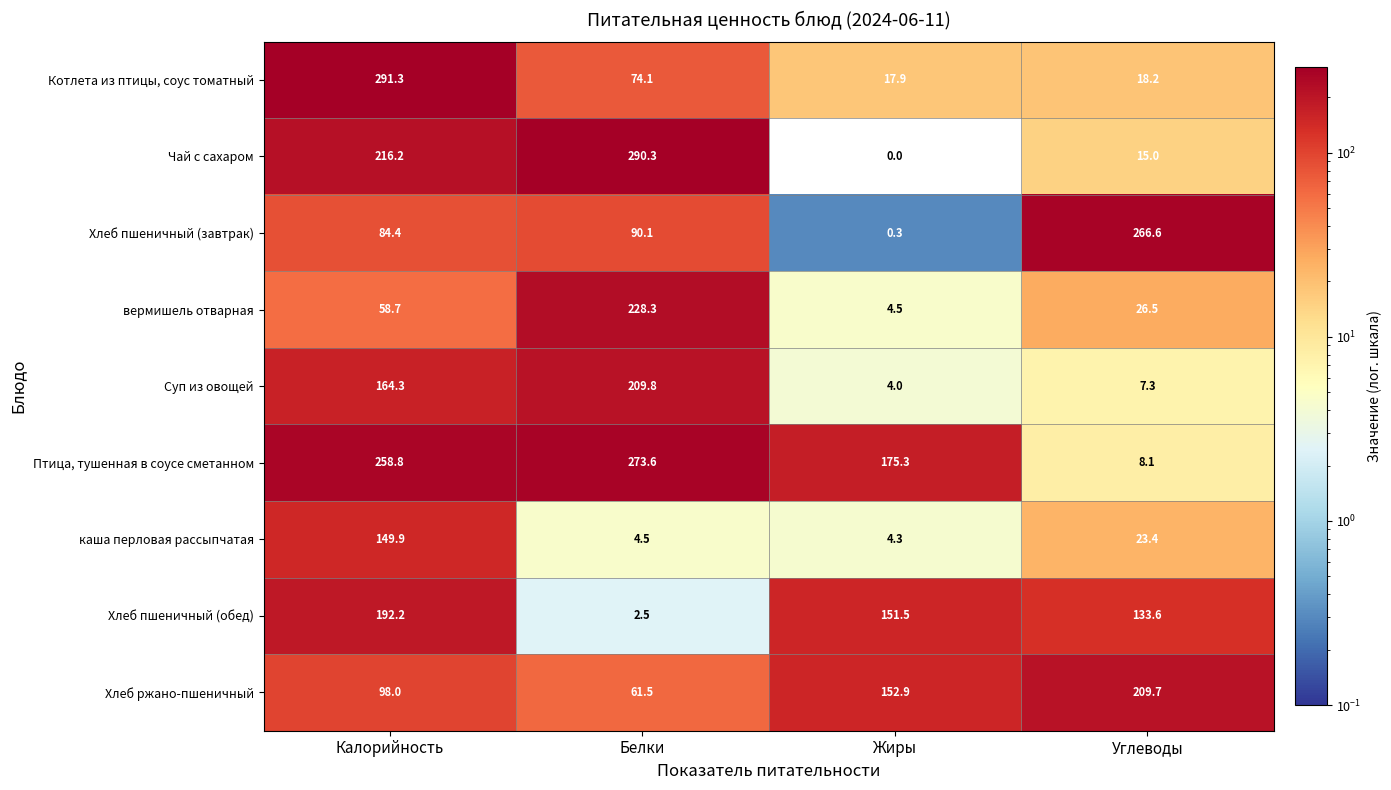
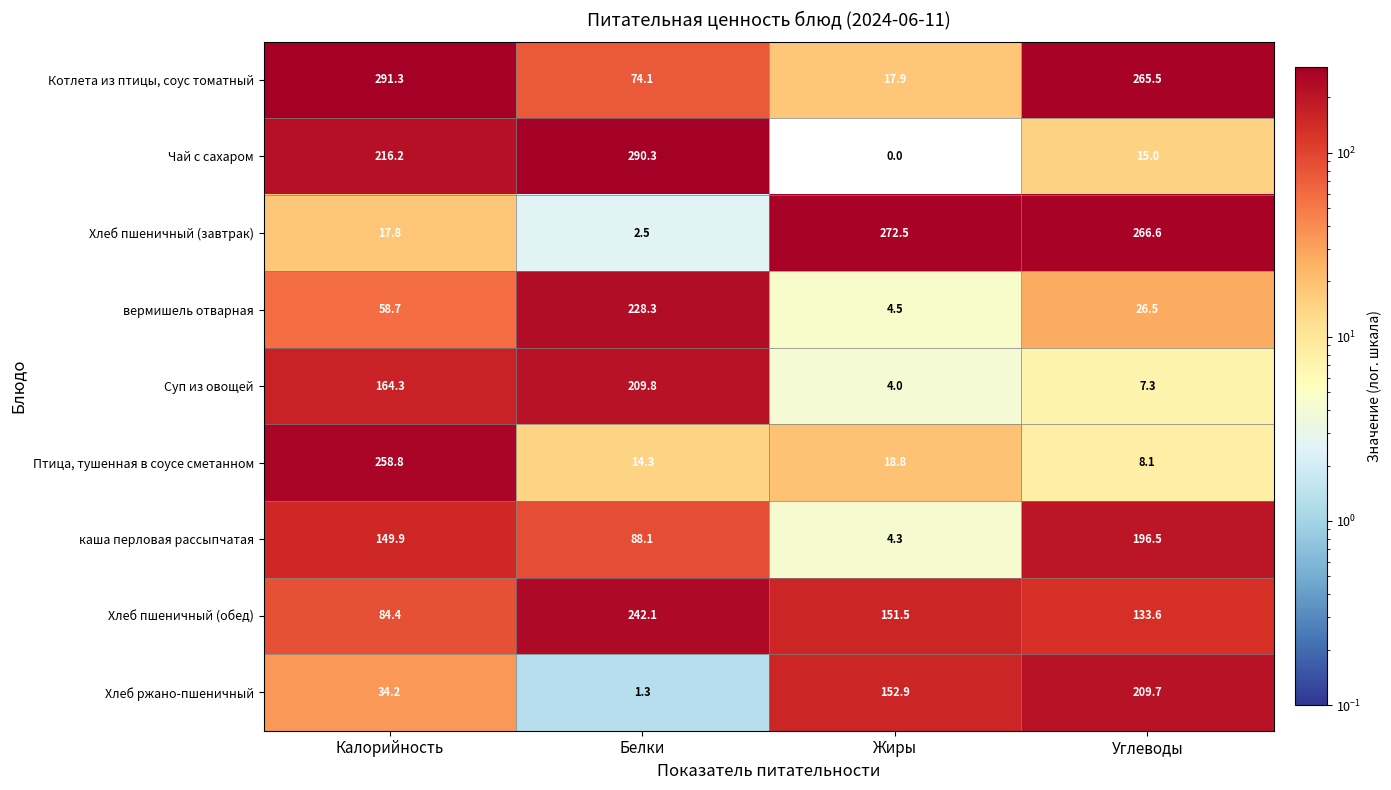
Котлета из птицы, соус томатный, Углеводы: 18.2 -> 265.5
Хлеб пшеничный (завтрак), Калорийность: 84.4 -> 17.8
Хлеб пшеничный (завтрак), Белки: 90.1 -> 2.5
Хлеб пшеничный (завтрак), Жиры: 0.3 -> 272.5
Птица, тушенная в соусе сметанном, Белки: 273.6 -> 14.3
Птица, тушенная в соусе сметанном, Жиры: 175.3 -> 18.8
каша перловая рассыпчатая, Белки: 4.5 -> 88.1
каша перловая рассыпчатая, Углеводы: 23.4 -> 196.5
Хлеб пшеничный (обед), Калорийность: 192.2 -> 84.4
Хлеб пшеничный (обед), Белки: 2.5 -> 242.1
Хлеб ржано-пшеничный, Калорийность: 98.0 -> 34.2
Хлеб ржано-пшеничный, Белки: 61.5 -> 1.3
